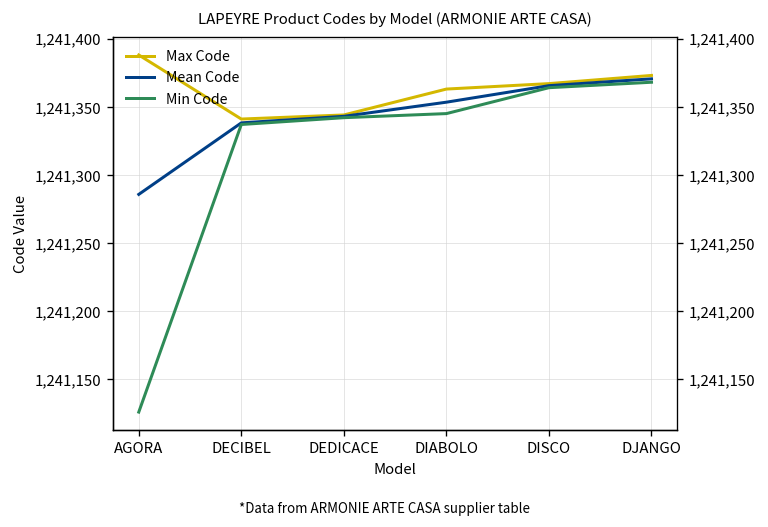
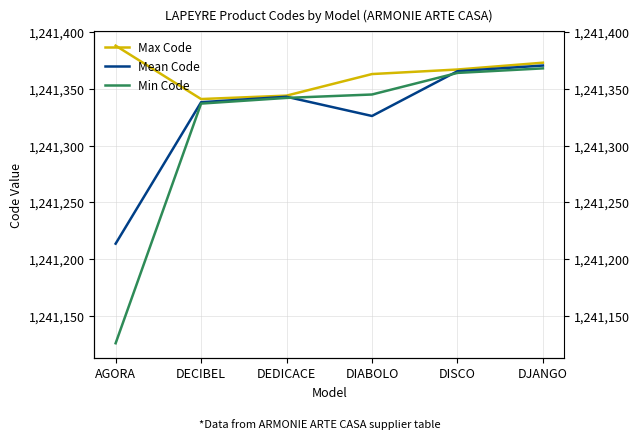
Mean Code, AGORA: 1,241,286 -> 1,241,214
Mean Code, DIABOLO: 1,241,353 -> 1,241,326
